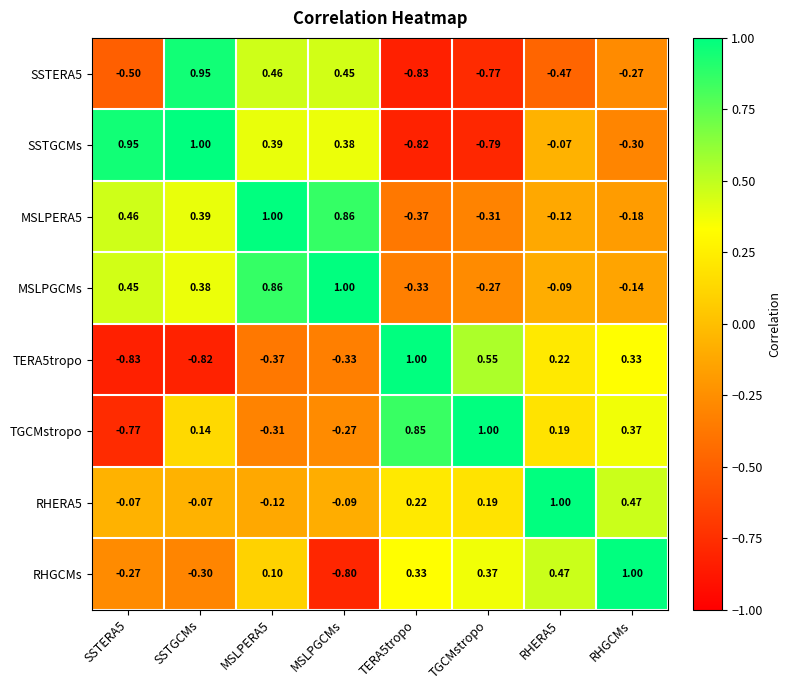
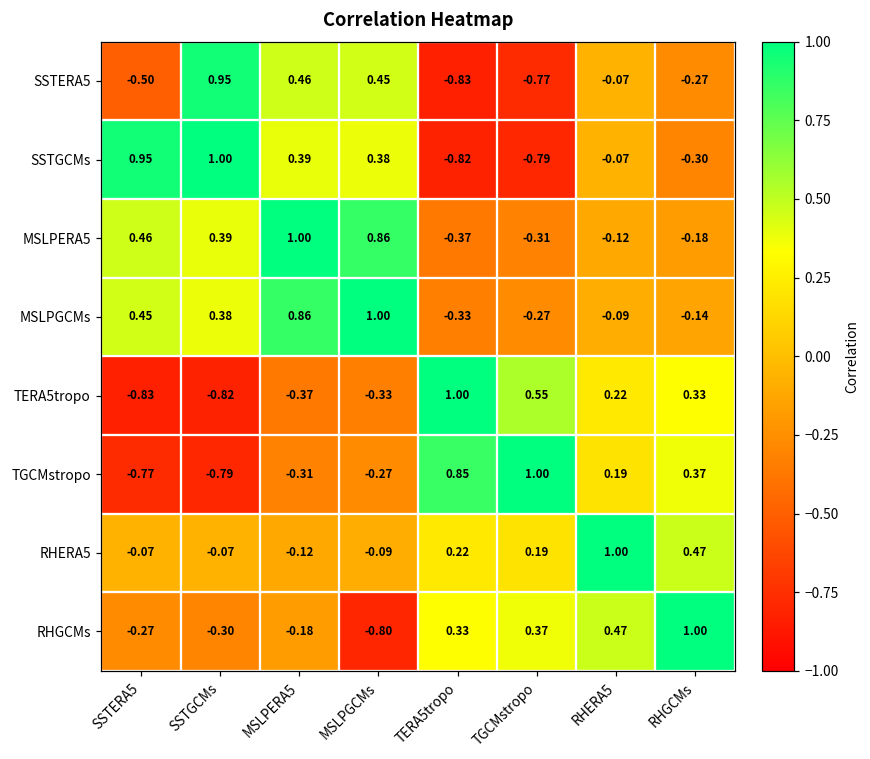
SSTERA5, RHERA5: -0.47 -> -0.07
TGCMstropo, SSTGCMs: 0.14 -> -0.79
RHGCMs, MSLPERA5: 0.10 -> -0.18
